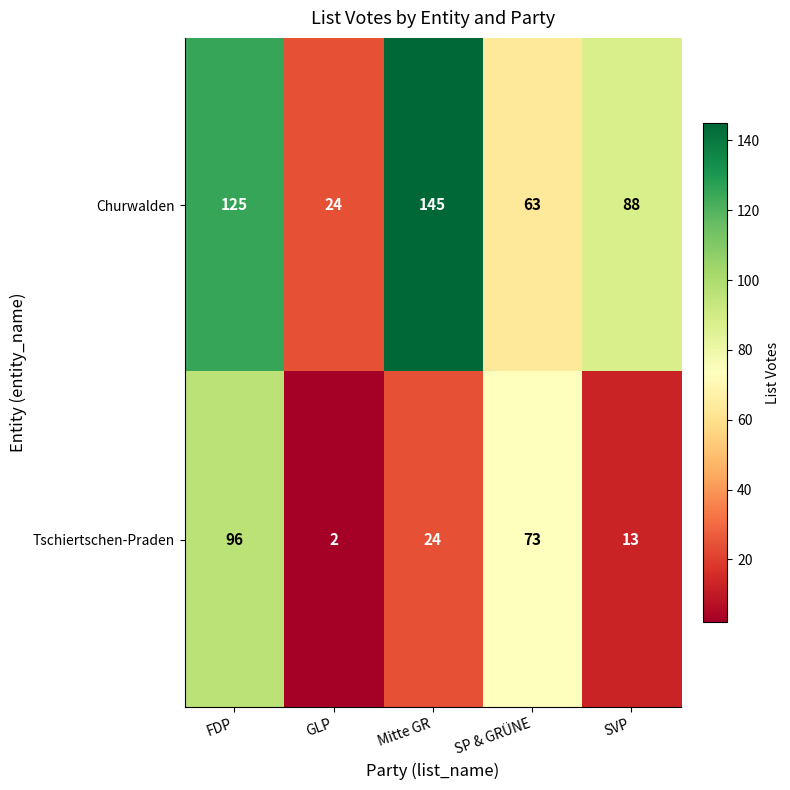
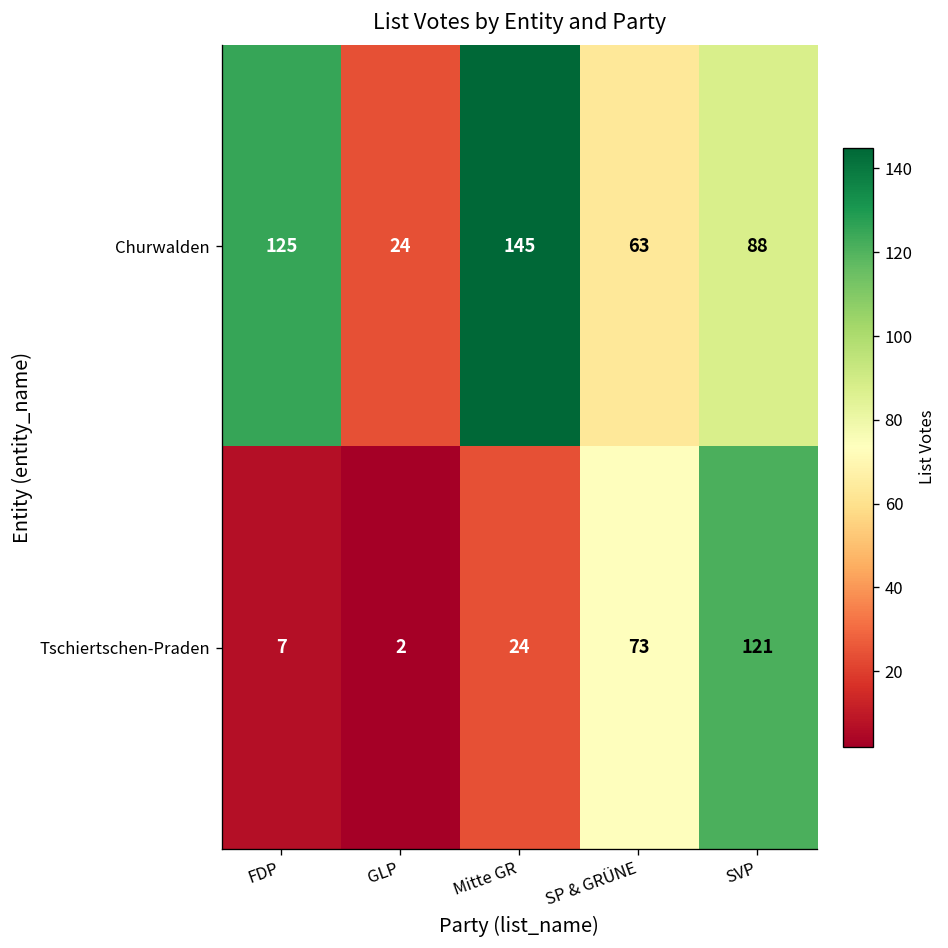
Tschiertschen-Praden, FDP: 96 -> 7
Tschiertschen-Praden, SVP: 13 -> 121
